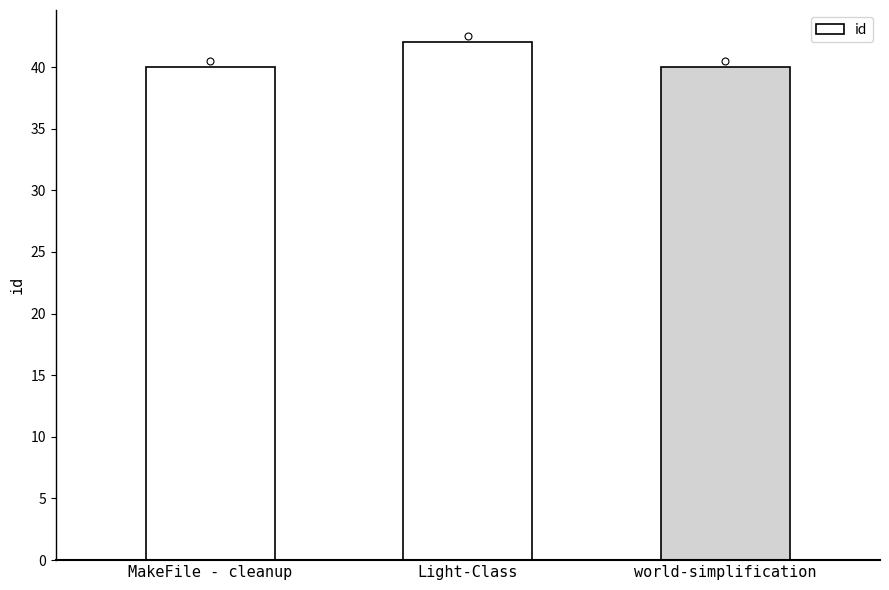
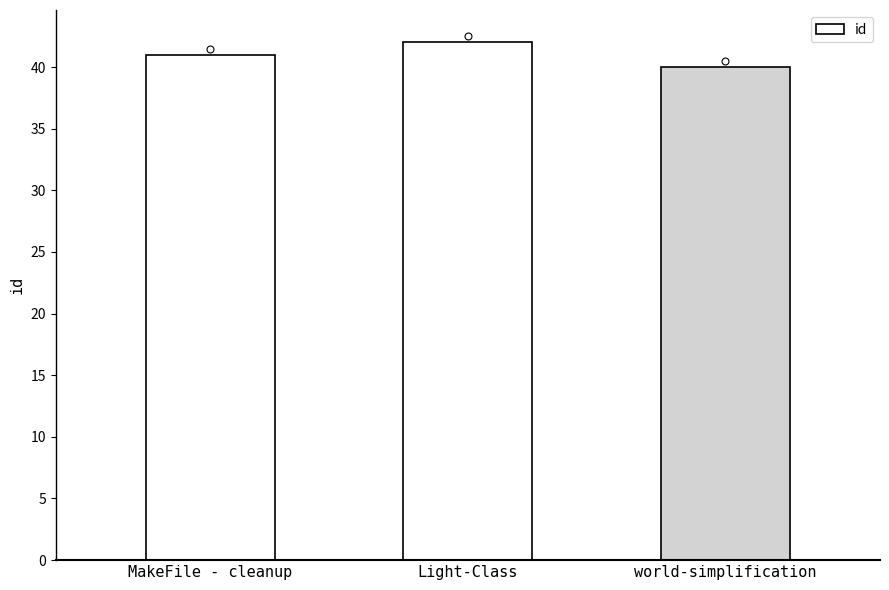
id, MakeFile - cleanup: 40 -> 41
